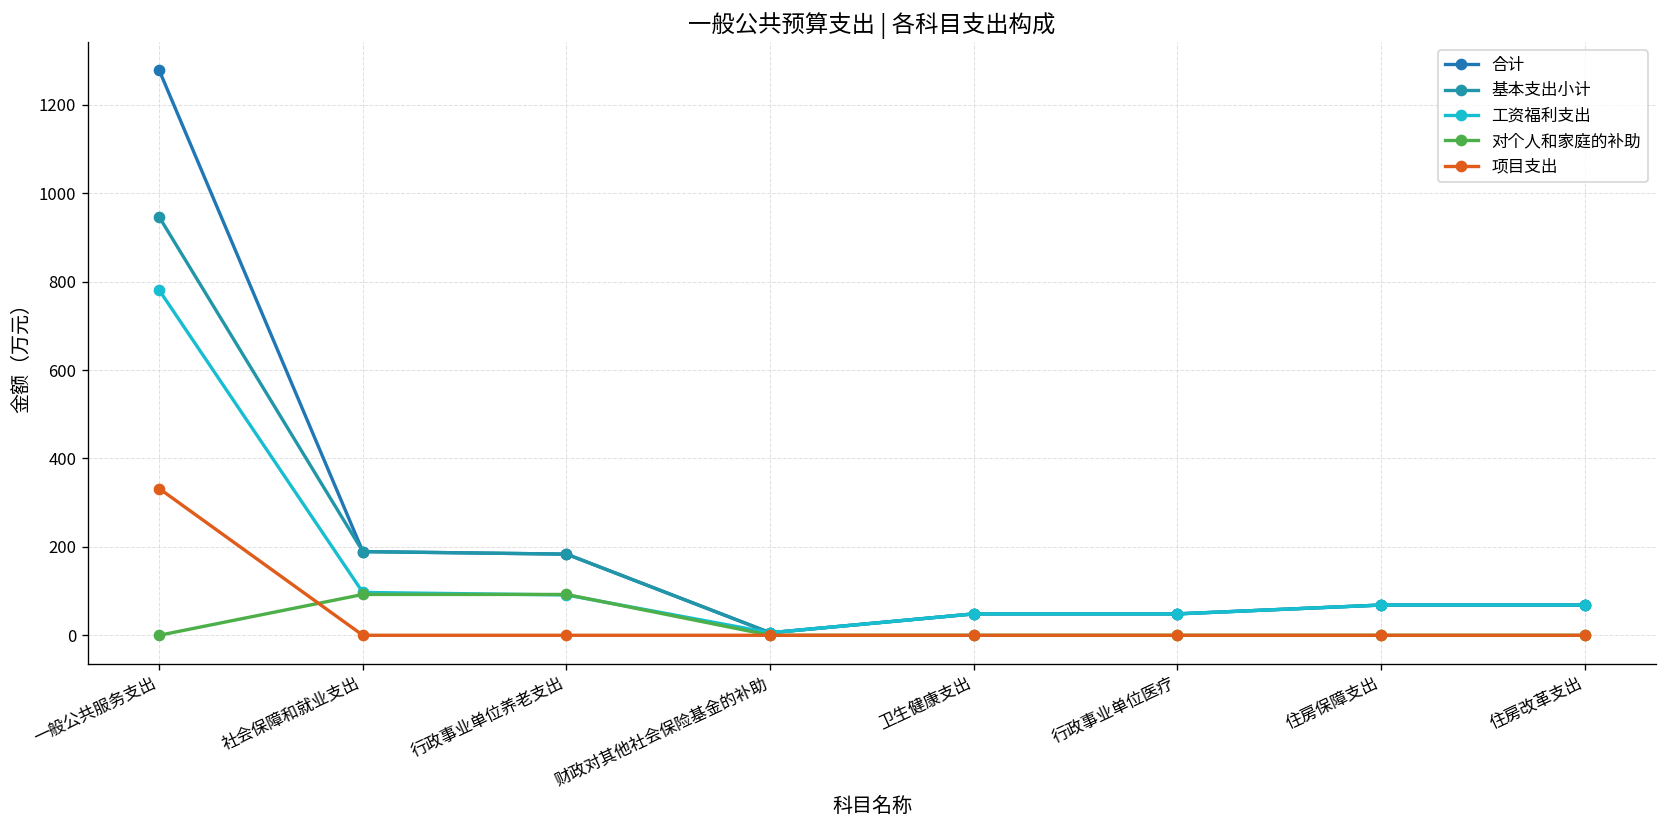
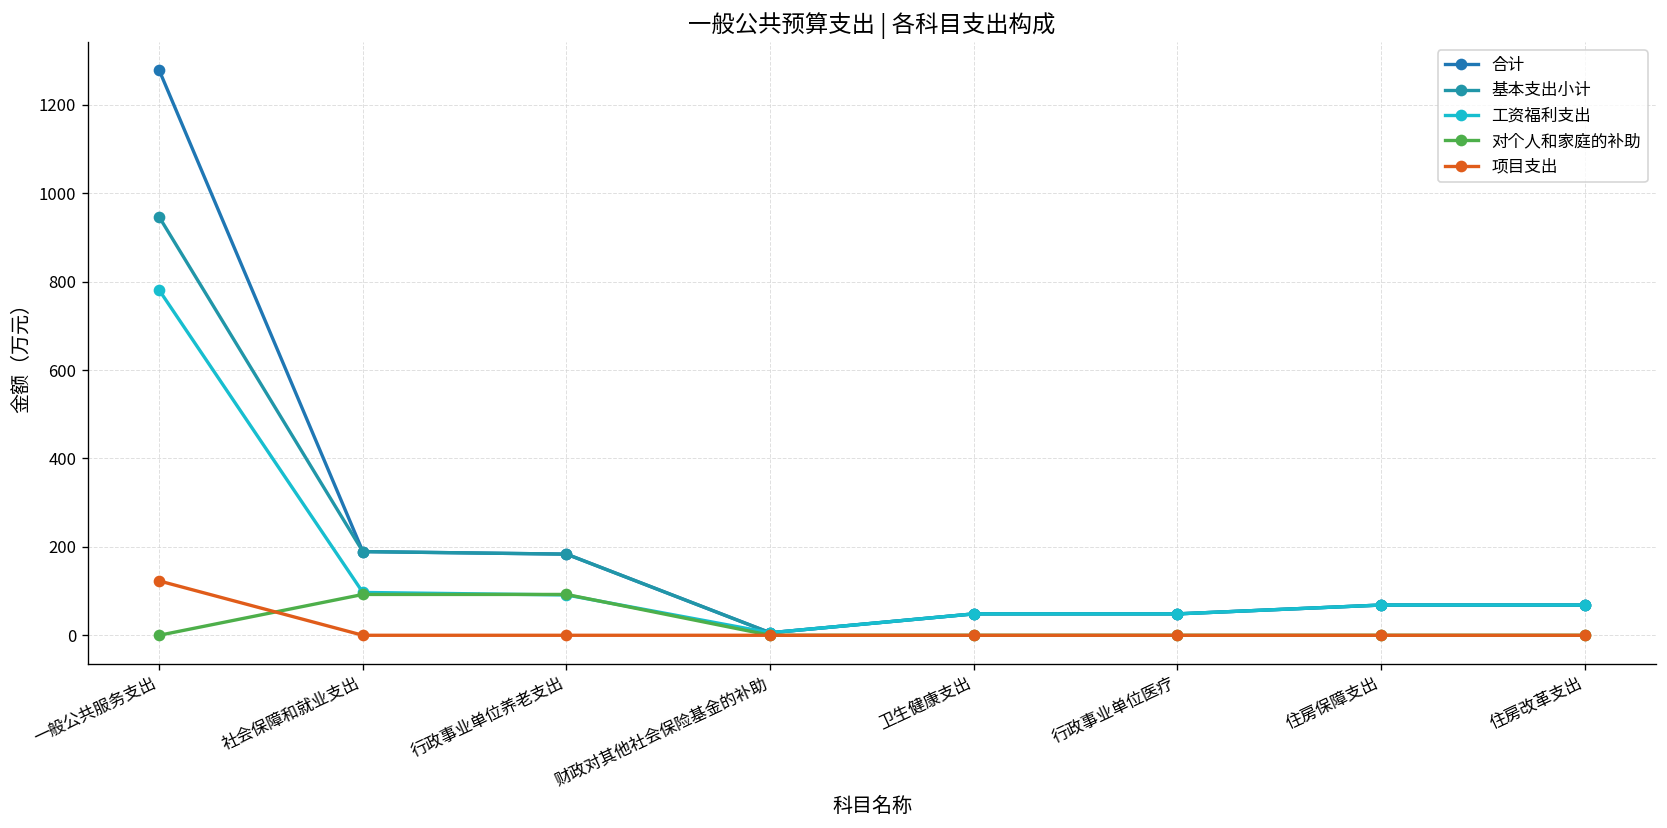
项目支出, 一般公共服务支出: 330 -> 120
